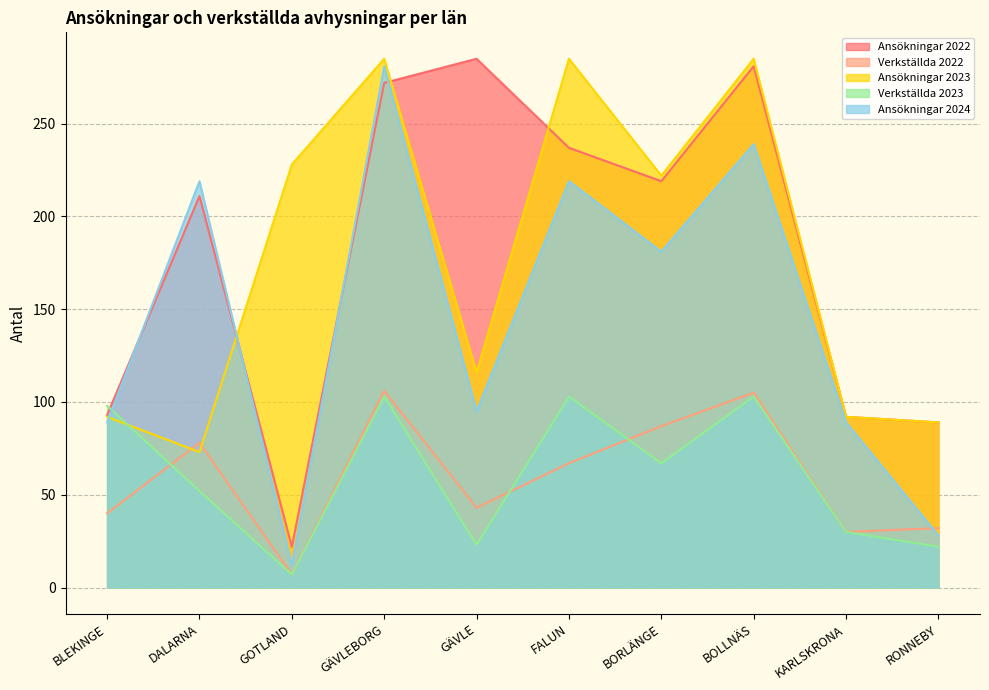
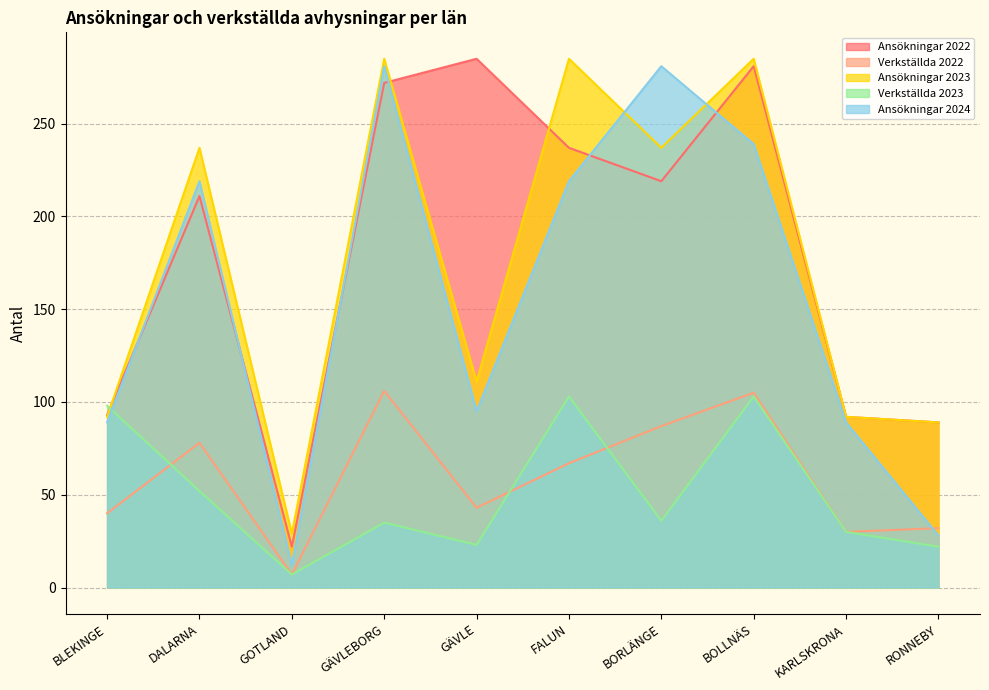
Ansökningar 2023, DALARNA: 73 -> 237
Ansökningar 2023, GOTLAND: 228 -> 29
Verkställda 2023, GÄVLEBORG: 103 -> 35
Ansökningar 2023, GÄVLE: 116 -> 111
Ansökningar 2023, BORLÄNGE: 222 -> 237
Verkställda 2023, BORLÄNGE: 67 -> 36
Ansökningar 2024, BORLÄNGE: 181 -> 281
